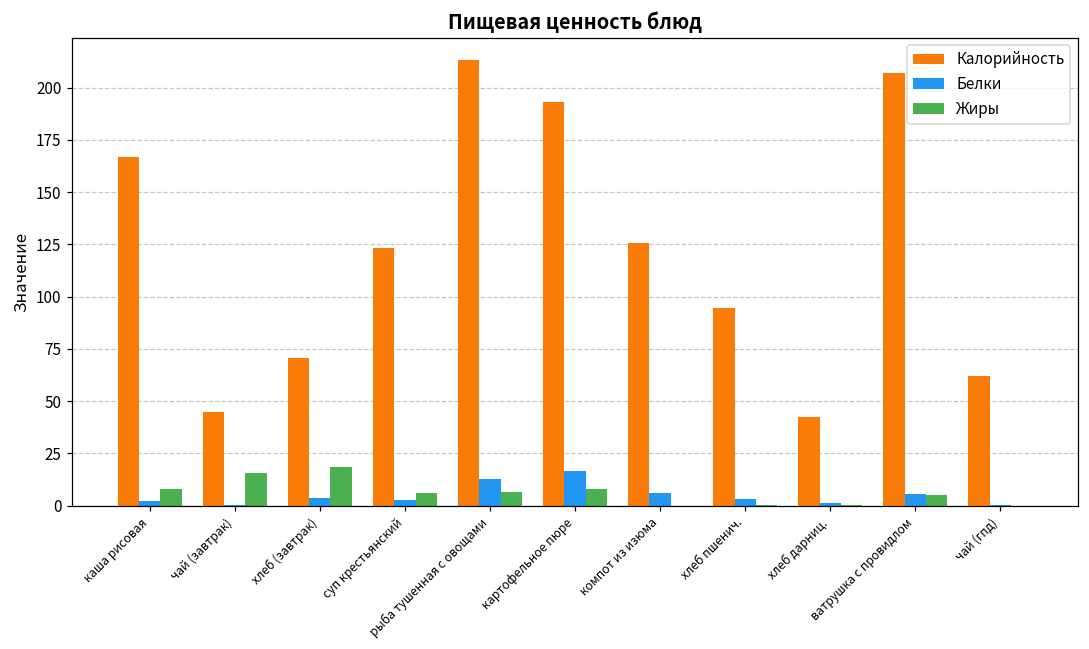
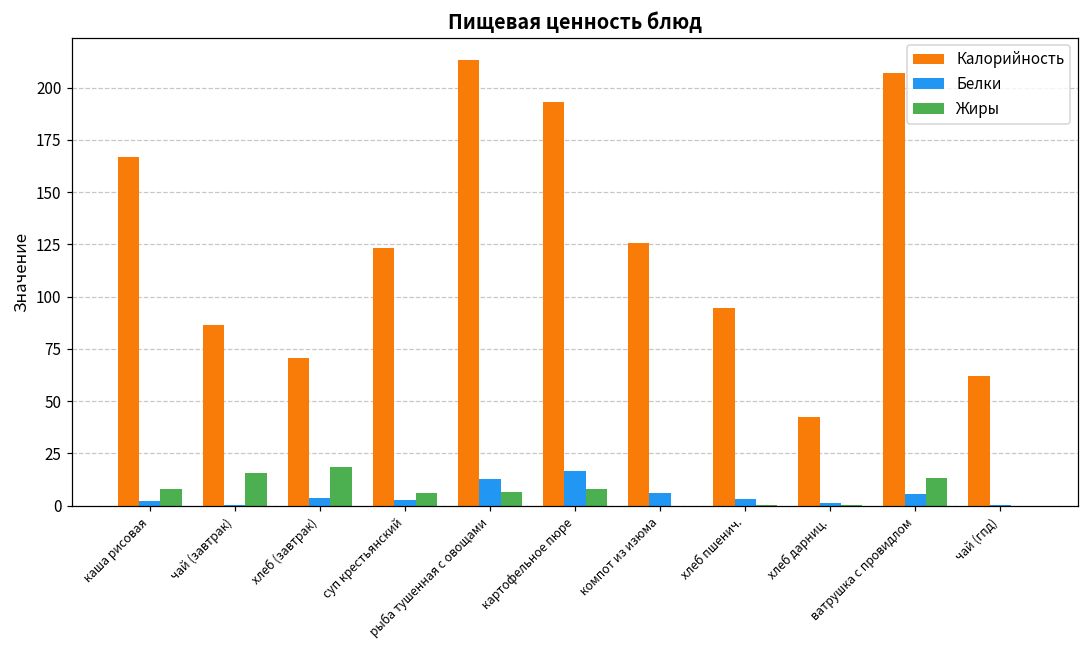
Калорийность, чай (завтрак): 45 -> 86
Жиры, ватрушка с провидлом: 5 -> 13
